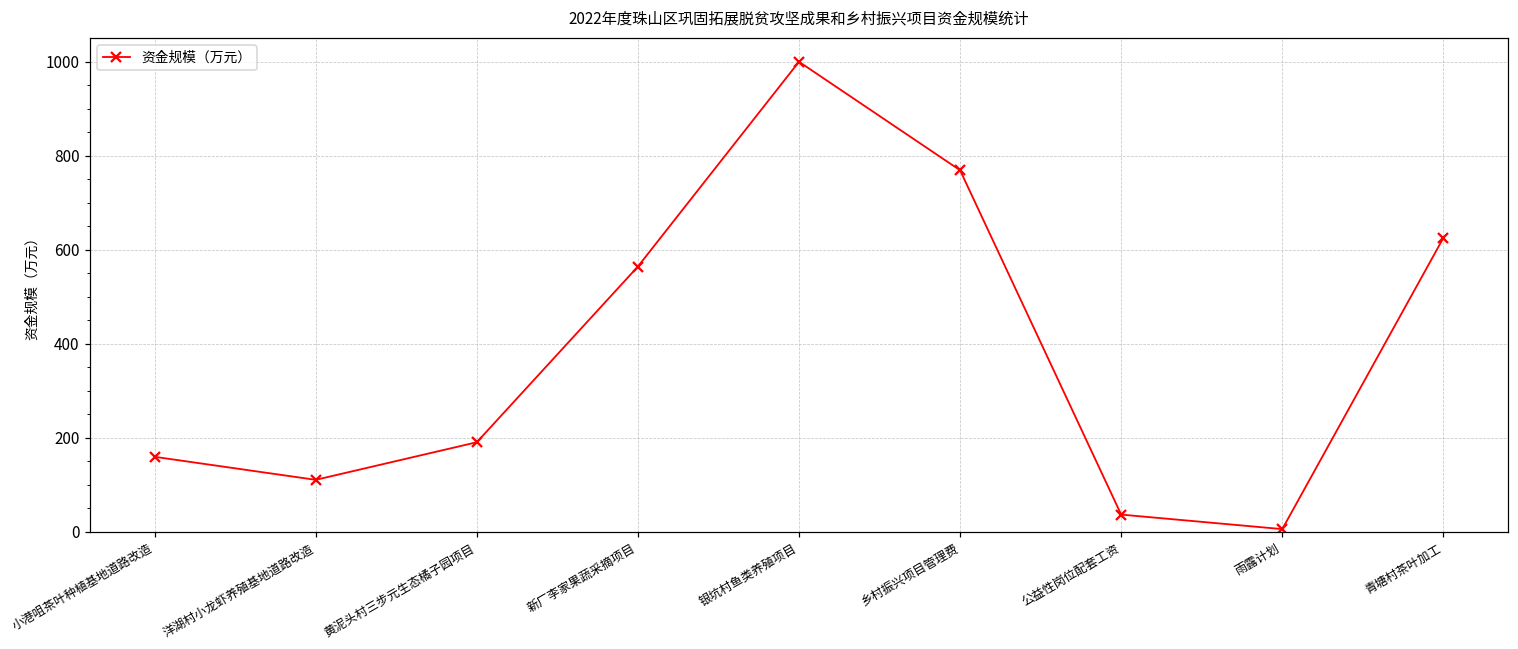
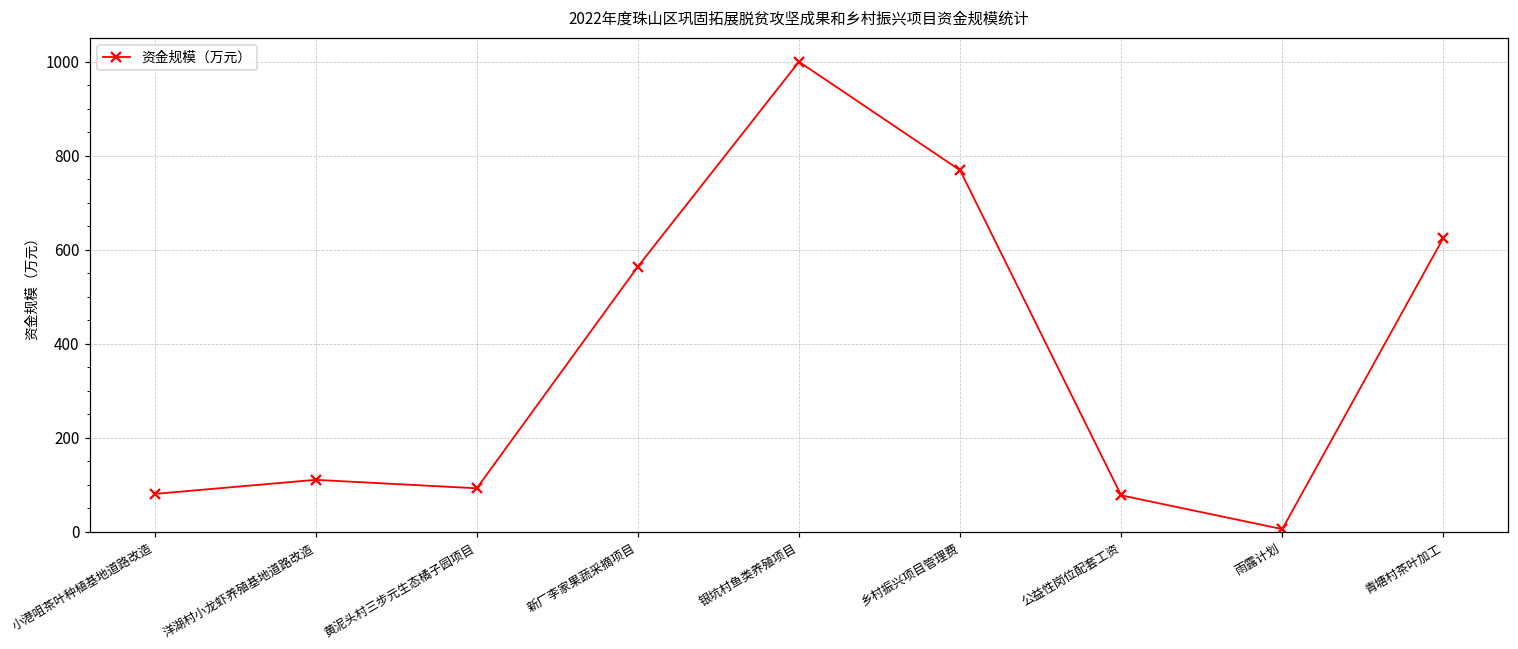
小港咀茶叶种植基地道路改造: 160 -> 80
黄泥头村三步元生态橘子园项目: 190 -> 90
公益性岗位配套工资: 40 -> 80
